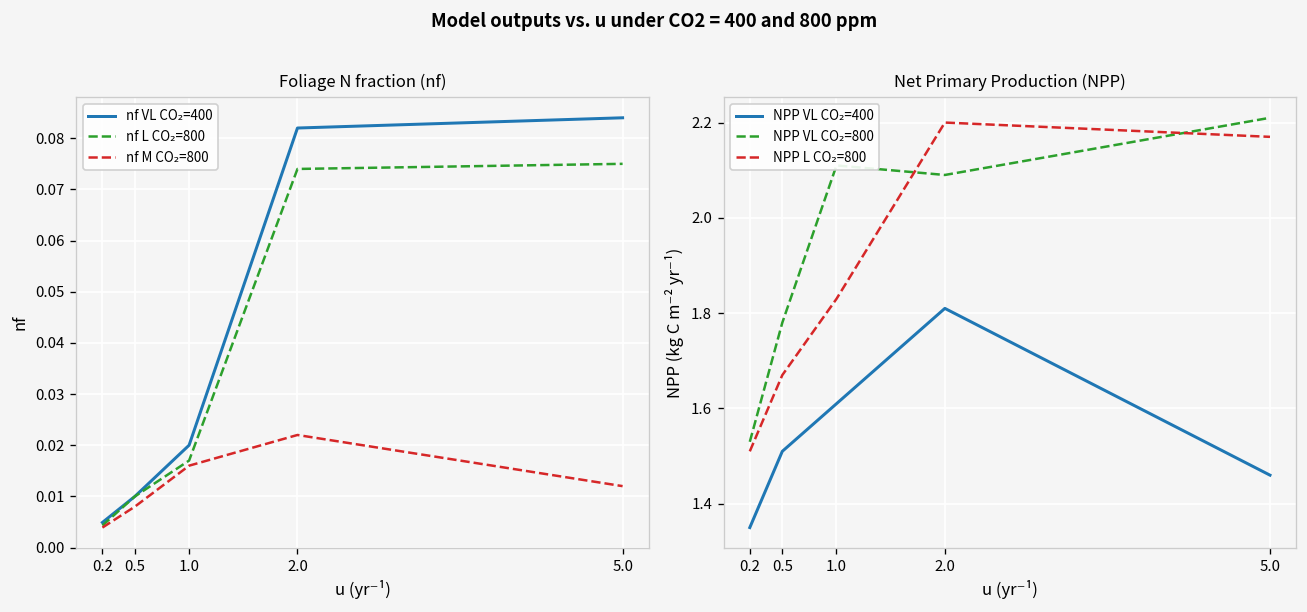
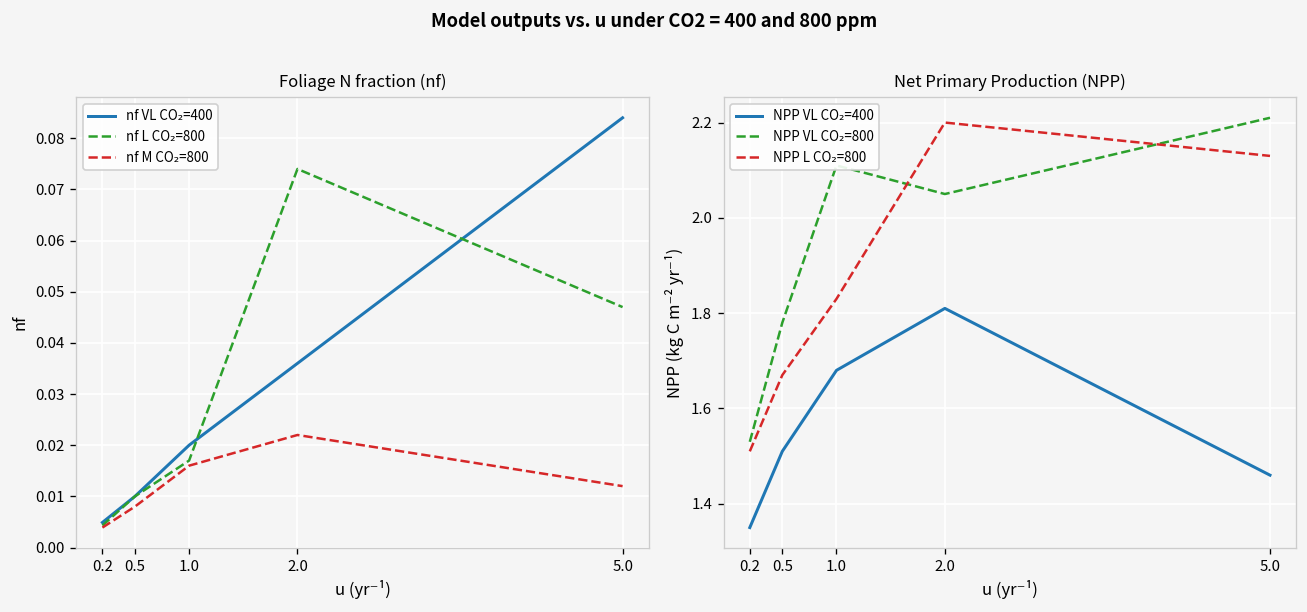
Foliage N fraction (nf), nf VL CO₂=400, 2.0: 0.082 -> 0.036
Foliage N fraction (nf), nf L CO₂=800, 5.0: 0.075 -> 0.047
Net Primary Production (NPP), NPP VL CO₂=400, 1.0: 1.61 -> 1.68
Net Primary Production (NPP), NPP VL CO₂=800, 2.0: 2.09 -> 2.05
Net Primary Production (NPP), NPP L CO₂=800, 5.0: 2.17 -> 2.13
